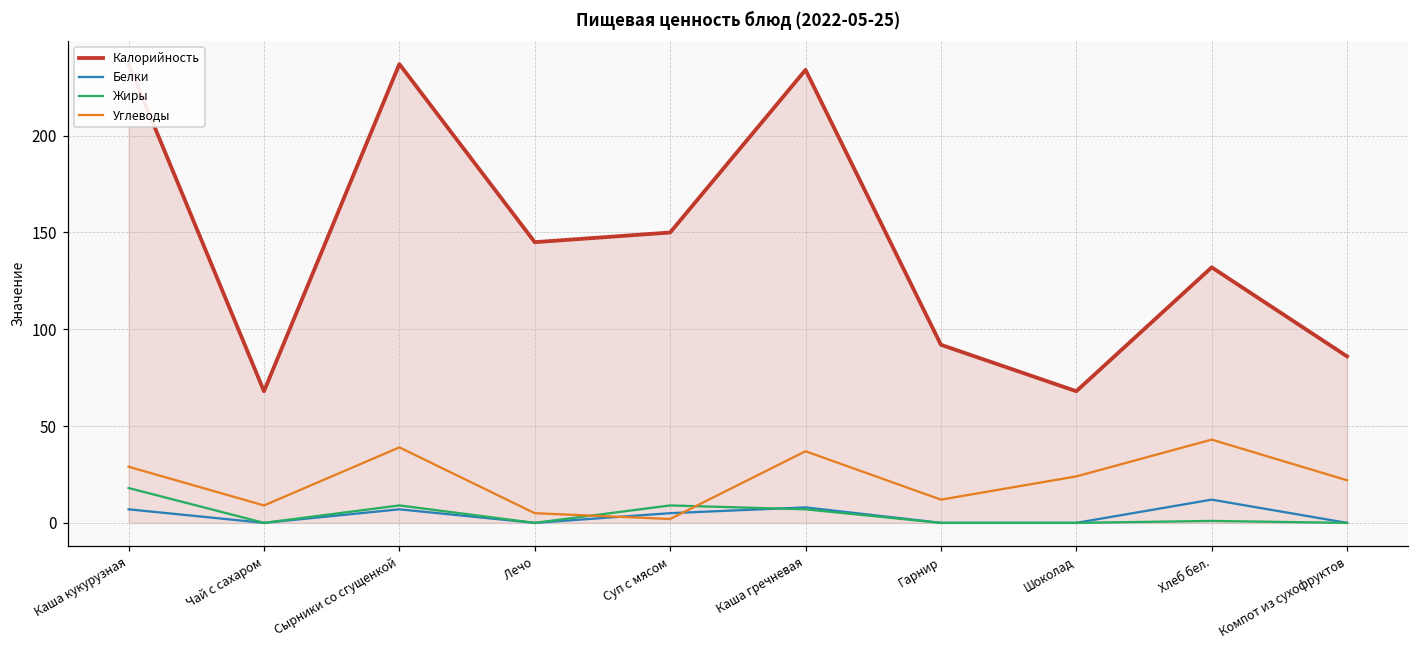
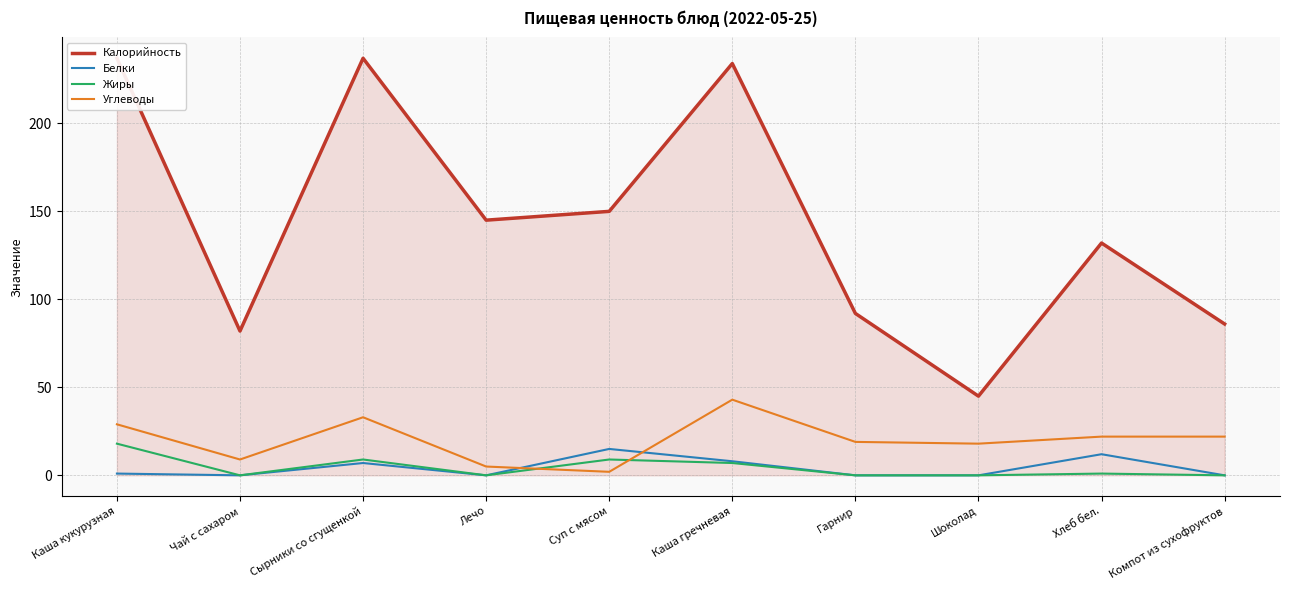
Белки, Каша кукурузная: 7 -> 1
Калорийность, Чай с сахаром: 68 -> 82
Углеводы, Сырники со сгущенкой: 39 -> 33
Белки, Суп с мясом: 5 -> 15
Углеводы, Каша гречневая: 37 -> 43
Углеводы, Гарнир: 12 -> 19
Калорийность, Шоколад: 68 -> 45
Углеводы, Шоколад: 24 -> 18
Углеводы, Хлеб бел.: 43 -> 22
